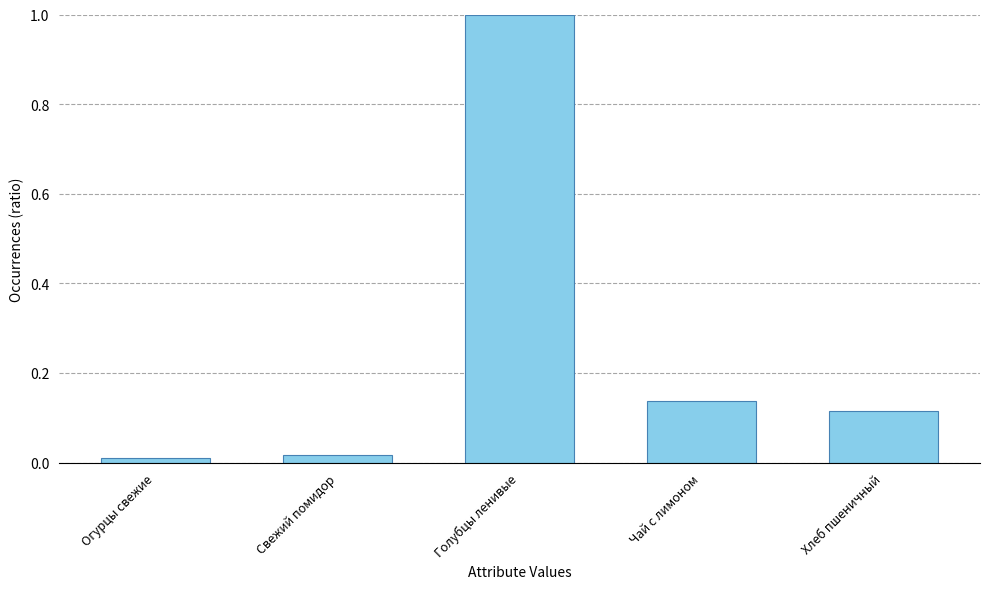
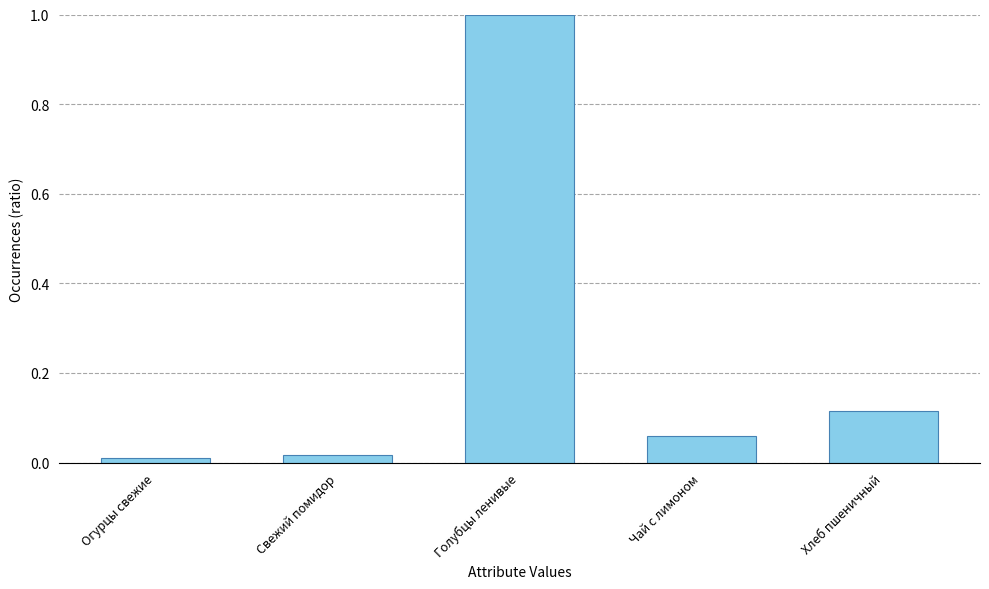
Чай с лимоном: 0.14 -> 0.06
